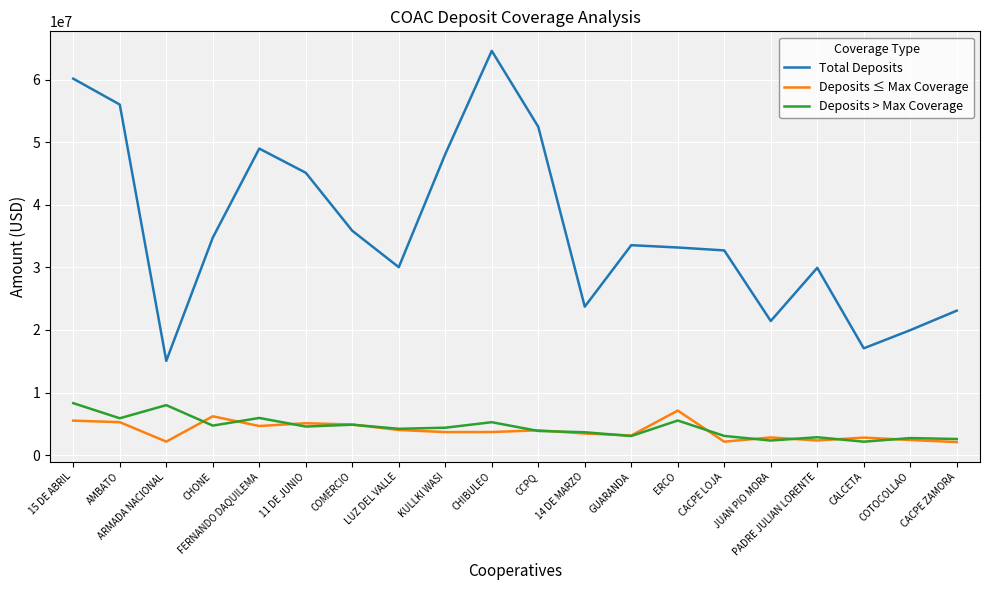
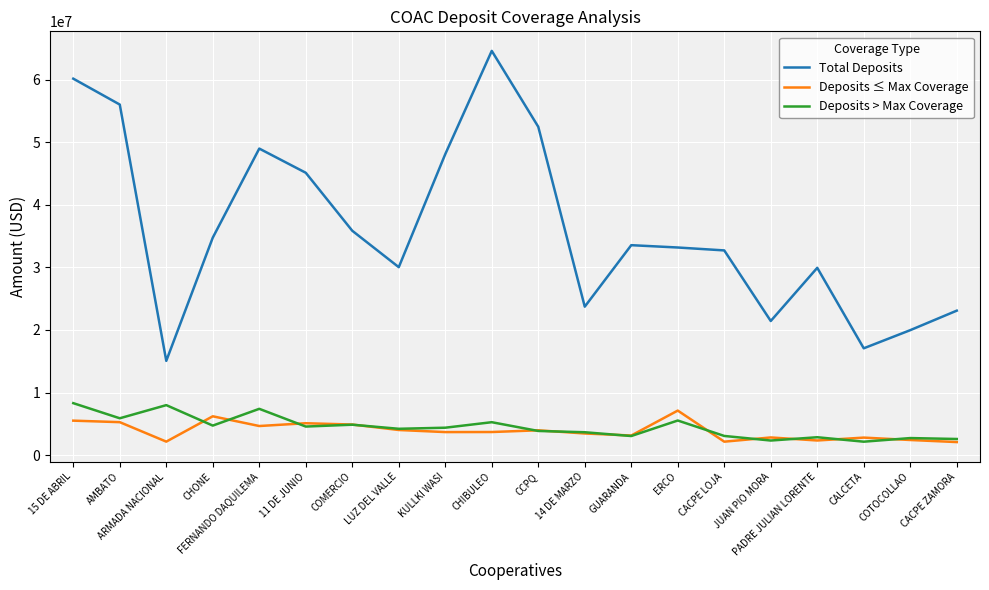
Deposits > Max Coverage, FERNANDO DAQUILEMA: 6000000 -> 7000000
